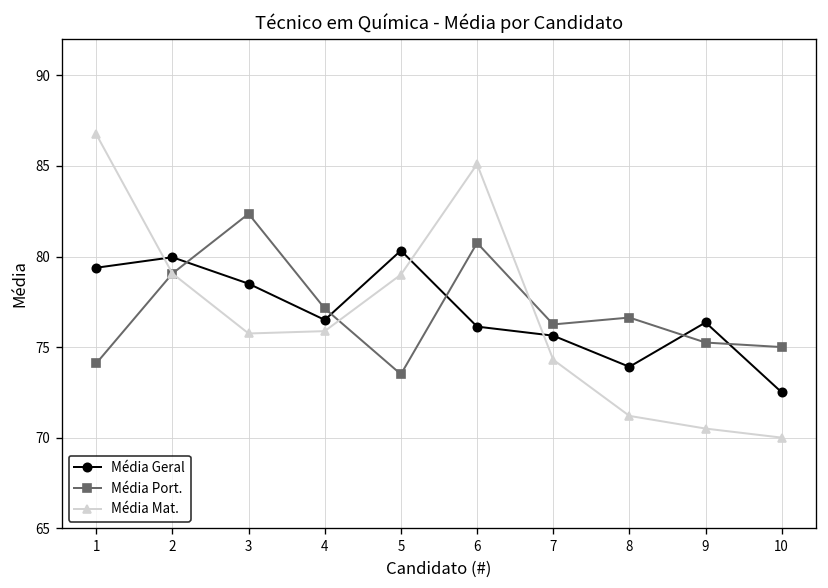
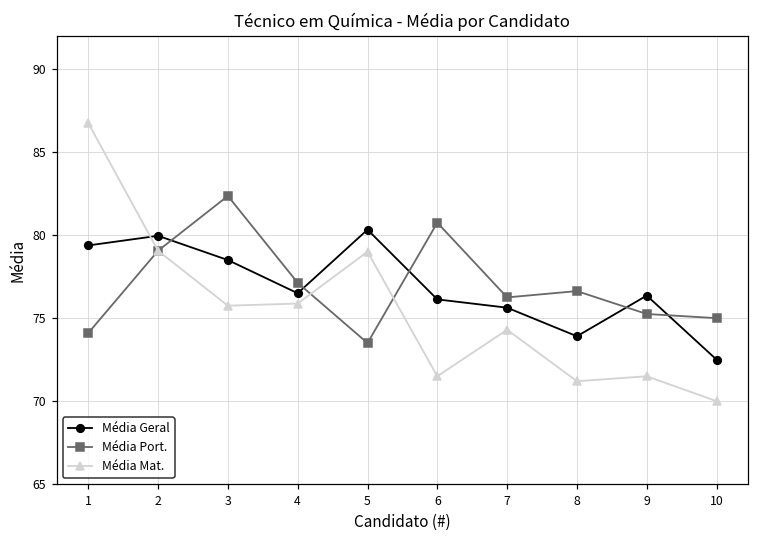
Média Mat., 6: 85.1 -> 71.5
Média Mat., 9: 70.5 -> 71.5
